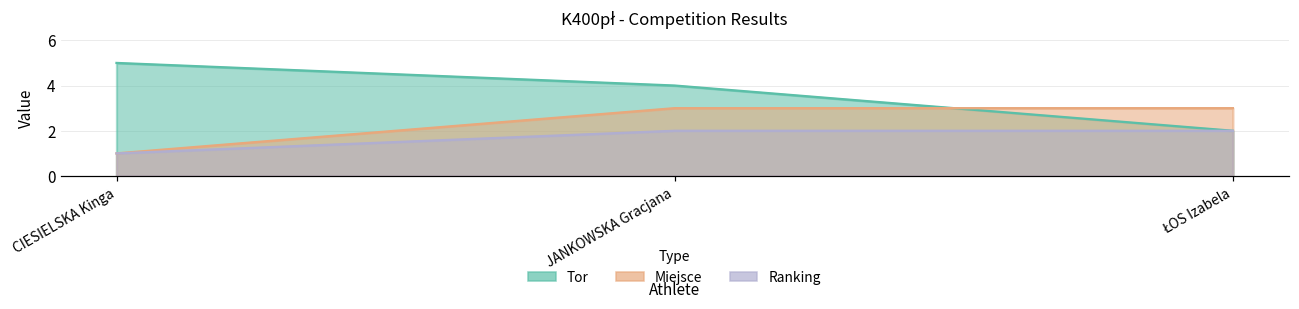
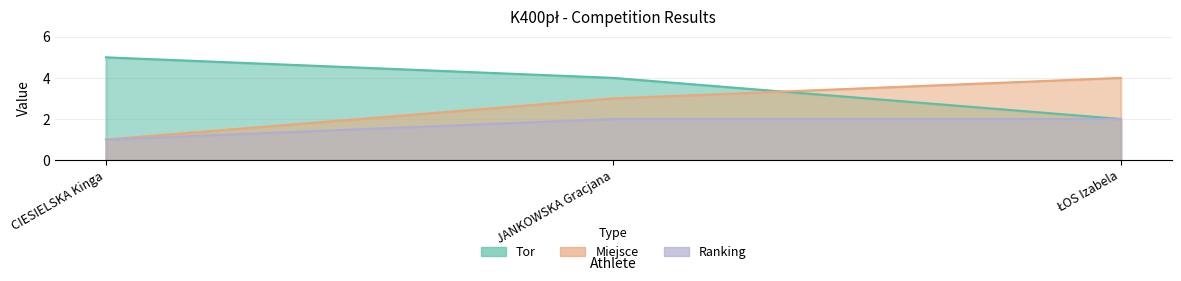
Miejsce, ŁOS Izabela: 3 -> 4
